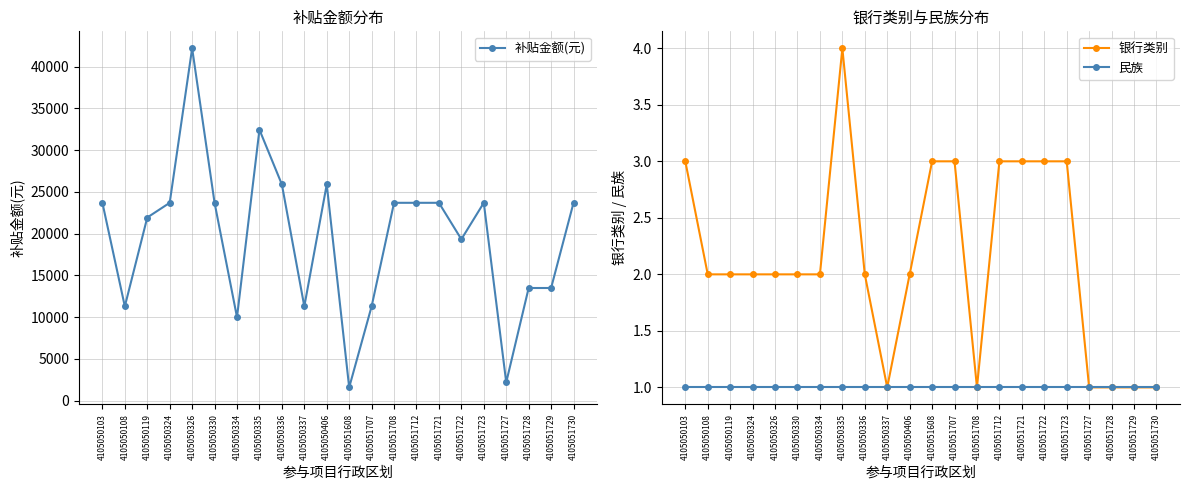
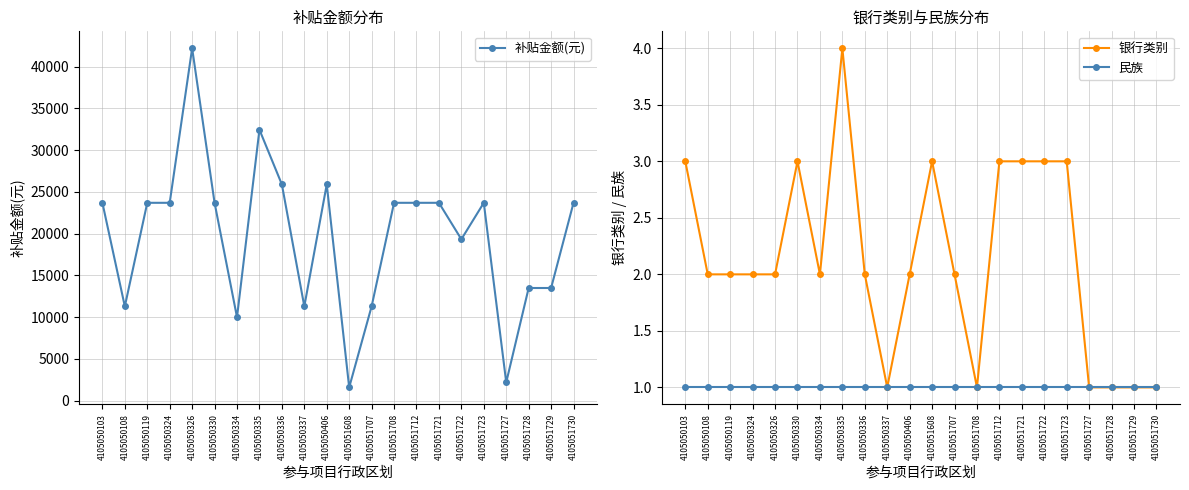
补贴金额分布, 4105050119: 22000 -> 24000
银行类别与民族分布, 银行类别, 4105050330: 2 -> 3
银行类别与民族分布, 银行类别, 4105051707: 3 -> 2
